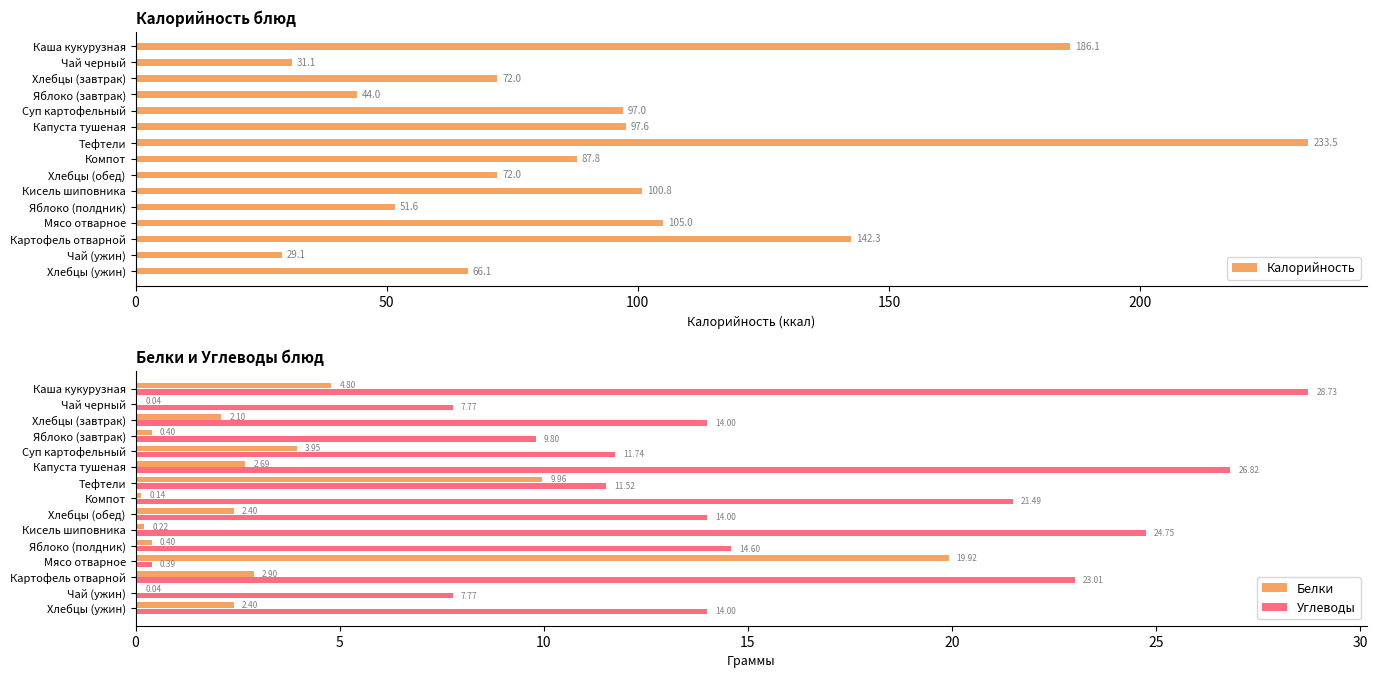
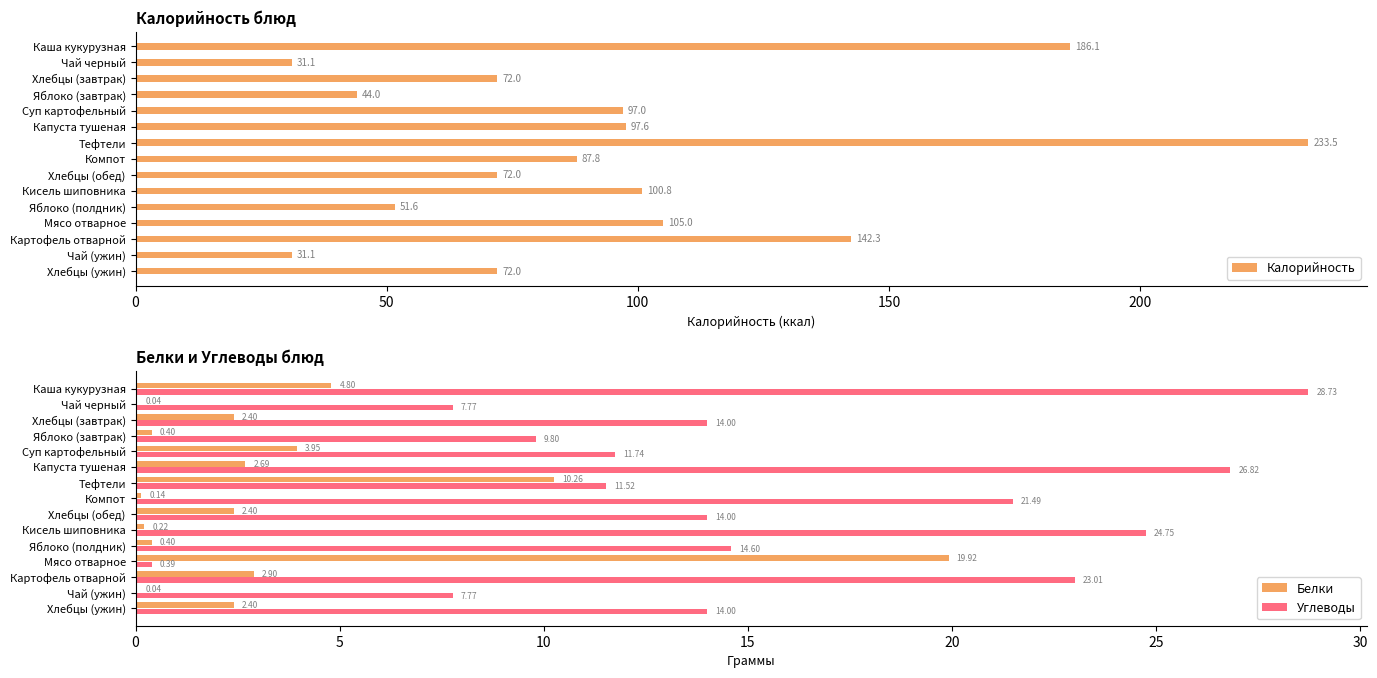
Калорийность блюд, Чай (ужин): 29.1 -> 31.1
Калорийность блюд, Хлебцы (ужин): 66.1 -> 72.0
Белки и Углеводы блюд, Белки, Хлебцы (завтрак): 2.10 -> 2.40
Белки и Углеводы блюд, Белки, Тефтели: 9.96 -> 10.26
